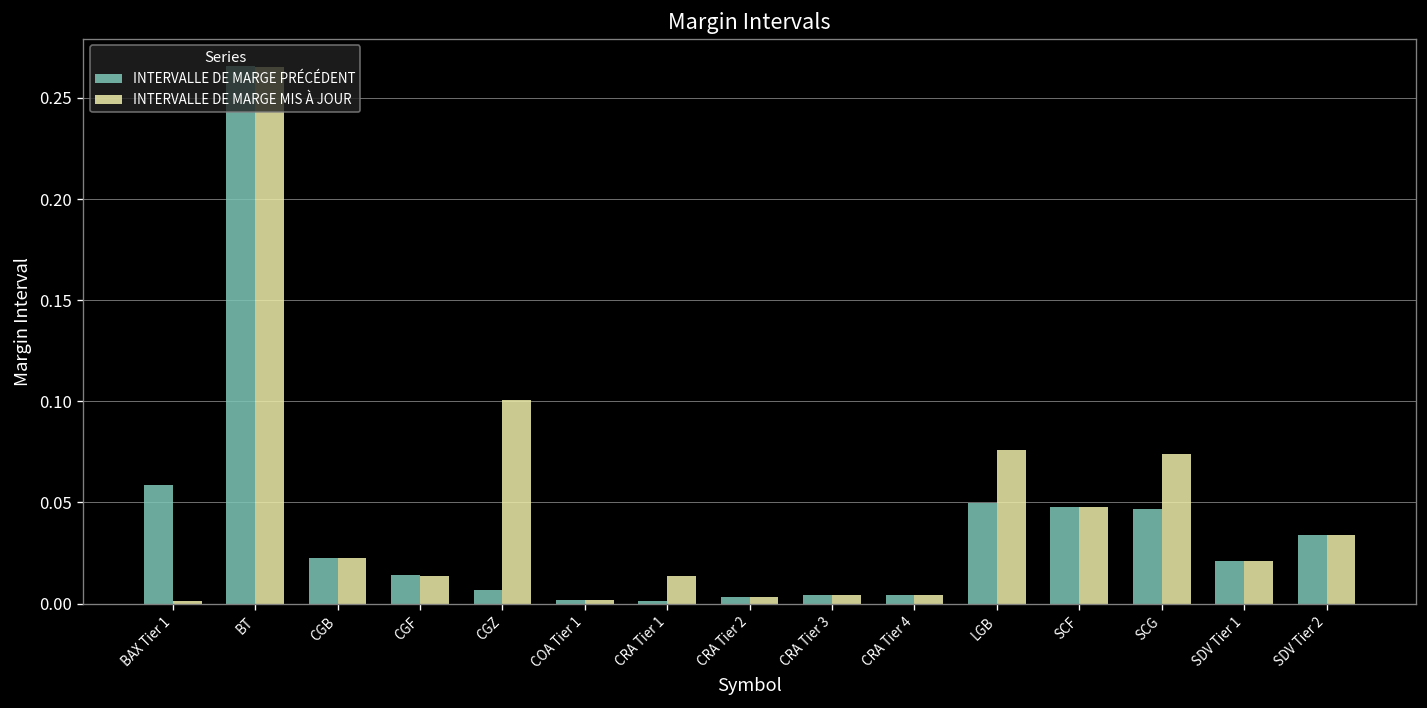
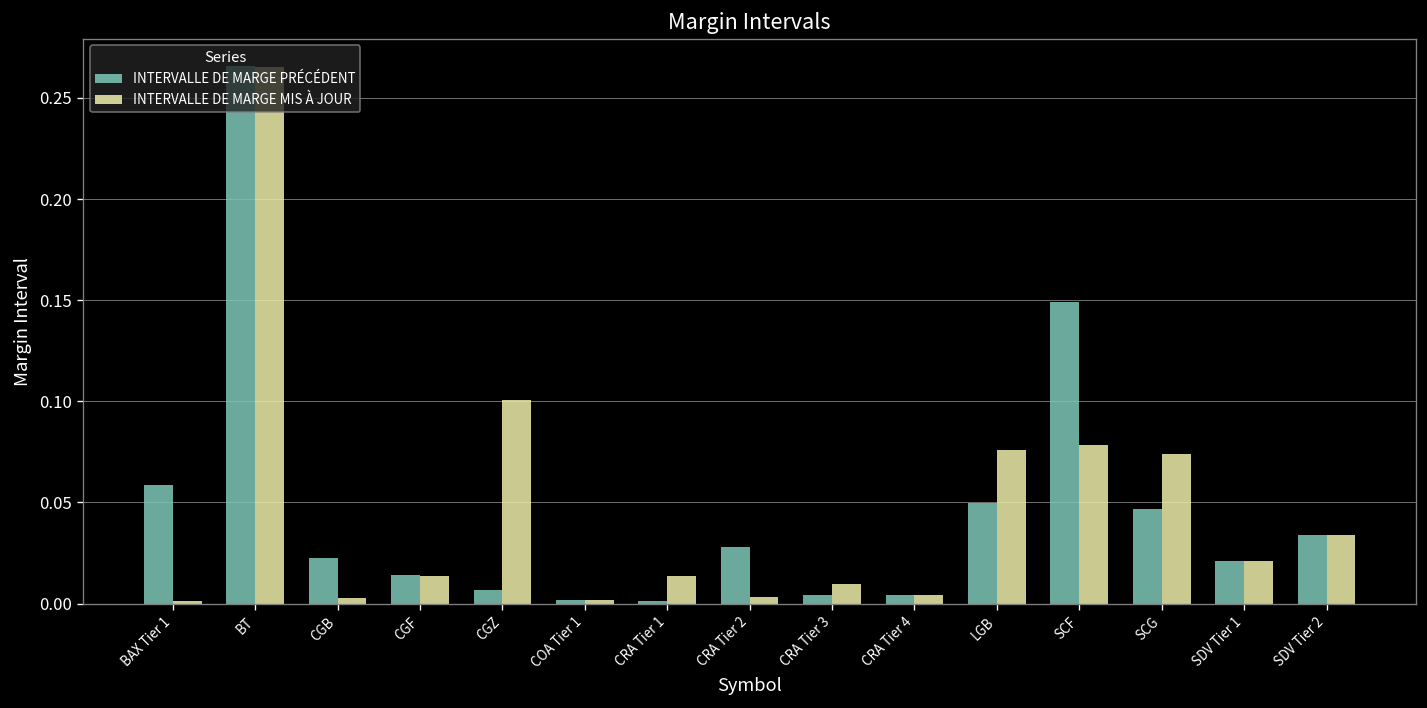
INTERVALLE DE MARGE MIS À JOUR, CGB: 0.023 -> 0.003
INTERVALLE DE MARGE PRÉCÉDENT, CRA Tier 2: 0.003 -> 0.028
INTERVALLE DE MARGE MIS À JOUR, CRA Tier 3: 0.004 -> 0.009
INTERVALLE DE MARGE PRÉCÉDENT, SCF: 0.048 -> 0.149
INTERVALLE DE MARGE MIS À JOUR, SCF: 0.048 -> 0.079
